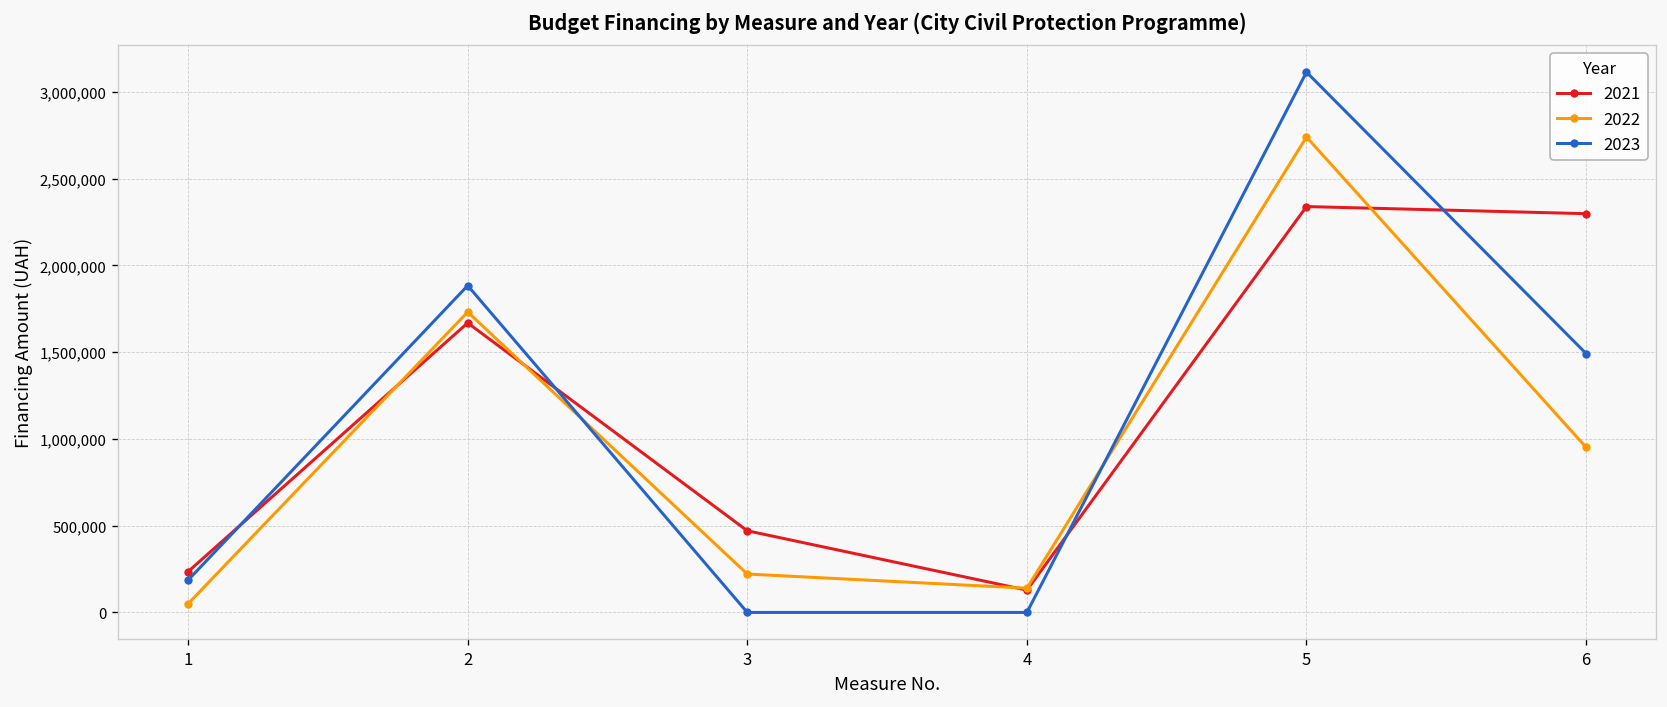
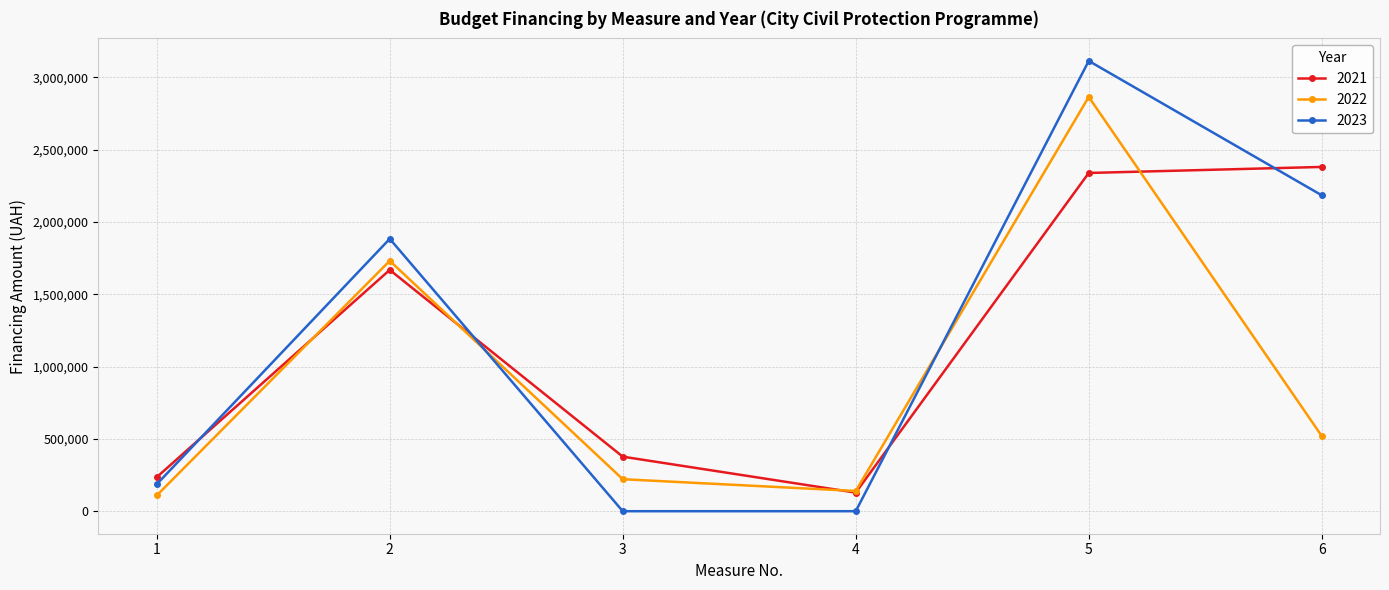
2022, 1: 50,000 -> 110,000
2021, 3: 470,000 -> 380,000
2022, 5: 2,740,000 -> 2,860,000
2021, 6: 2,300,000 -> 2,380,000
2022, 6: 950,000 -> 520,000
2023, 6: 1,490,000 -> 2,180,000
